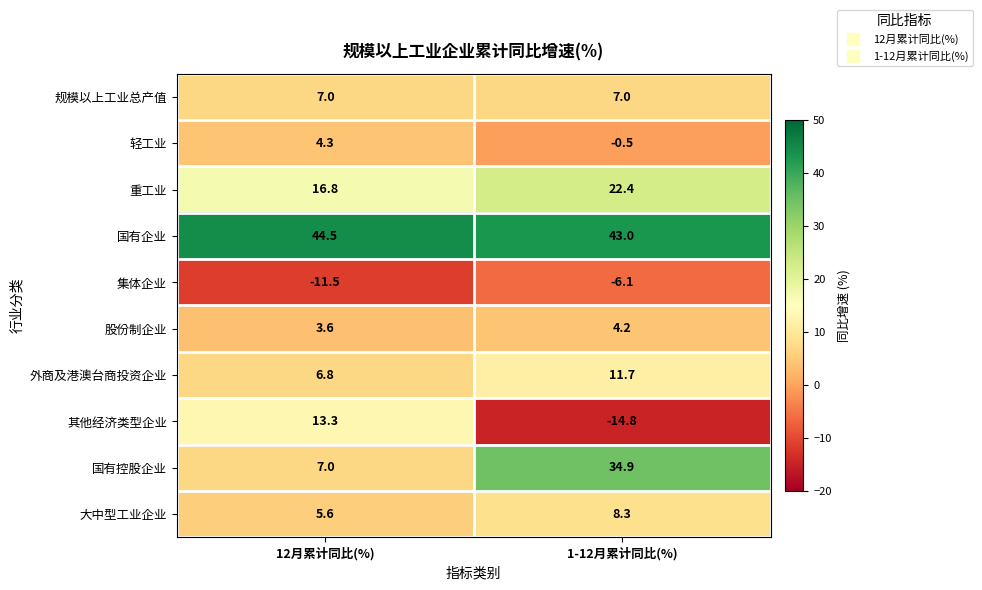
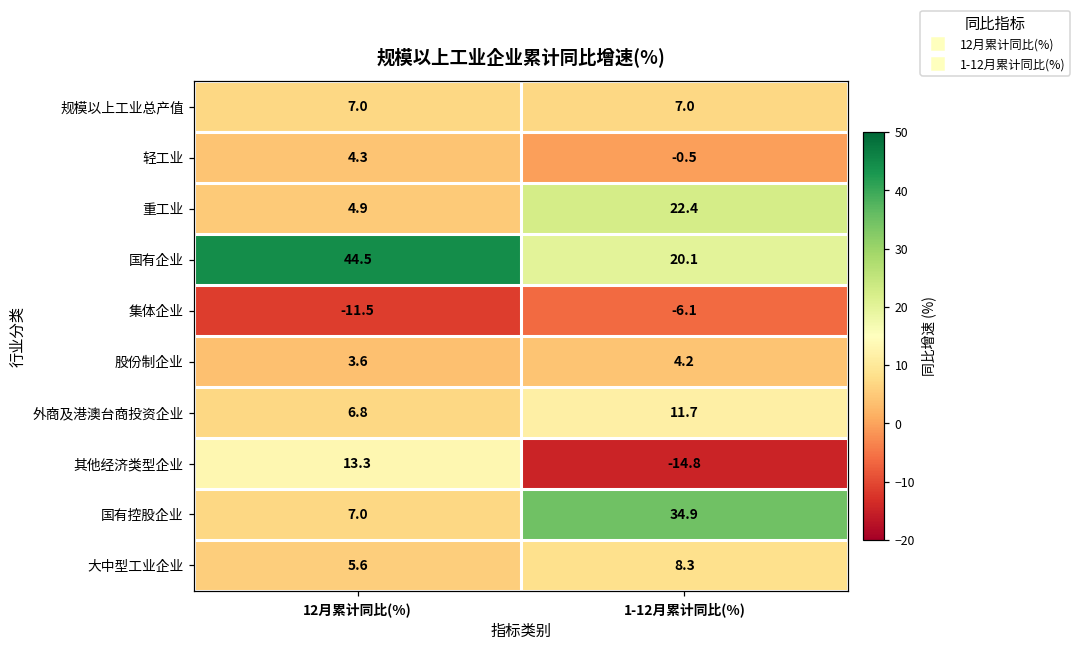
重工业, 12月累计同比(%): 16.8 -> 4.9
国有企业, 1-12月累计同比(%): 43.0 -> 20.1
